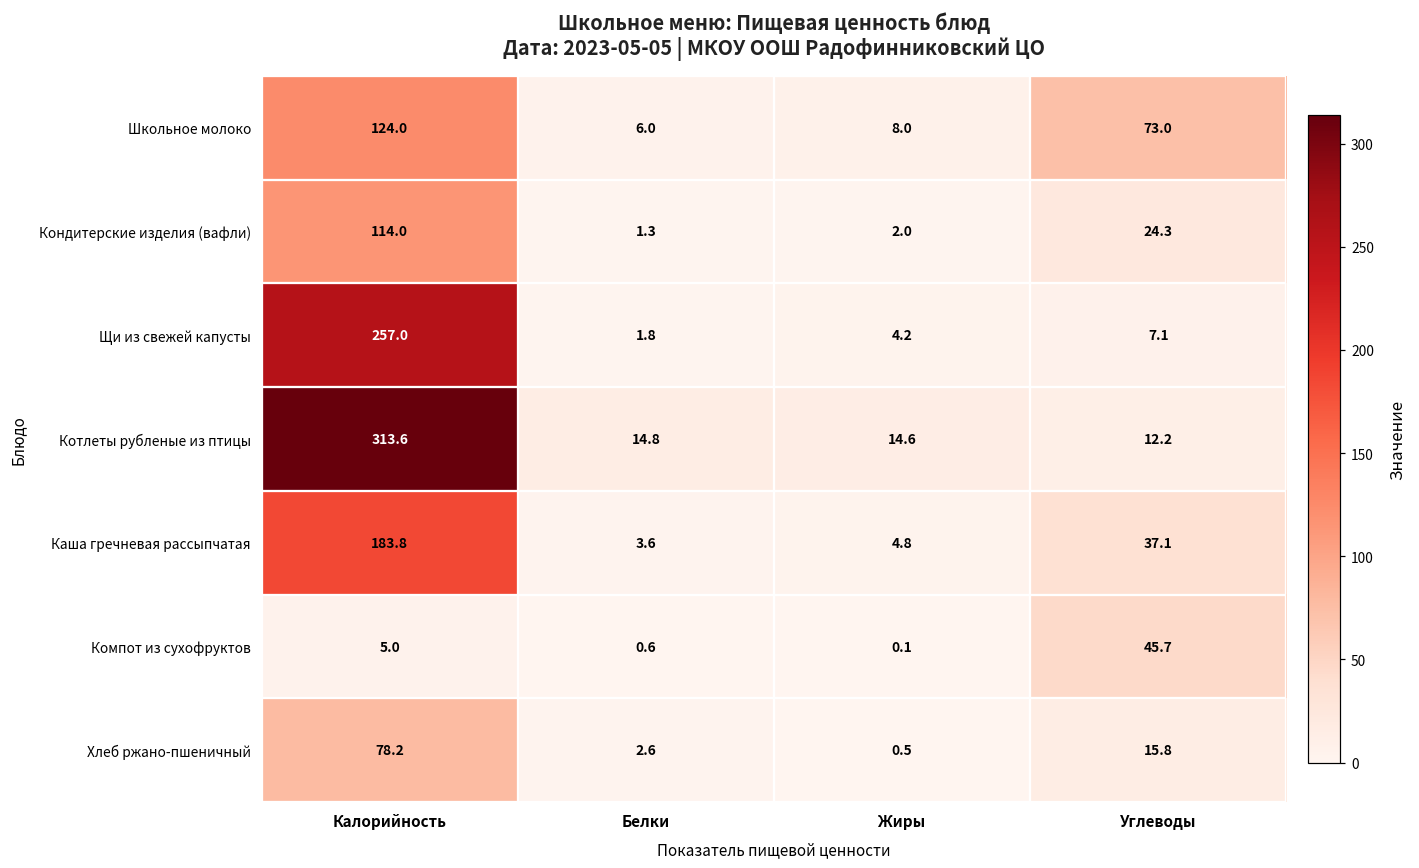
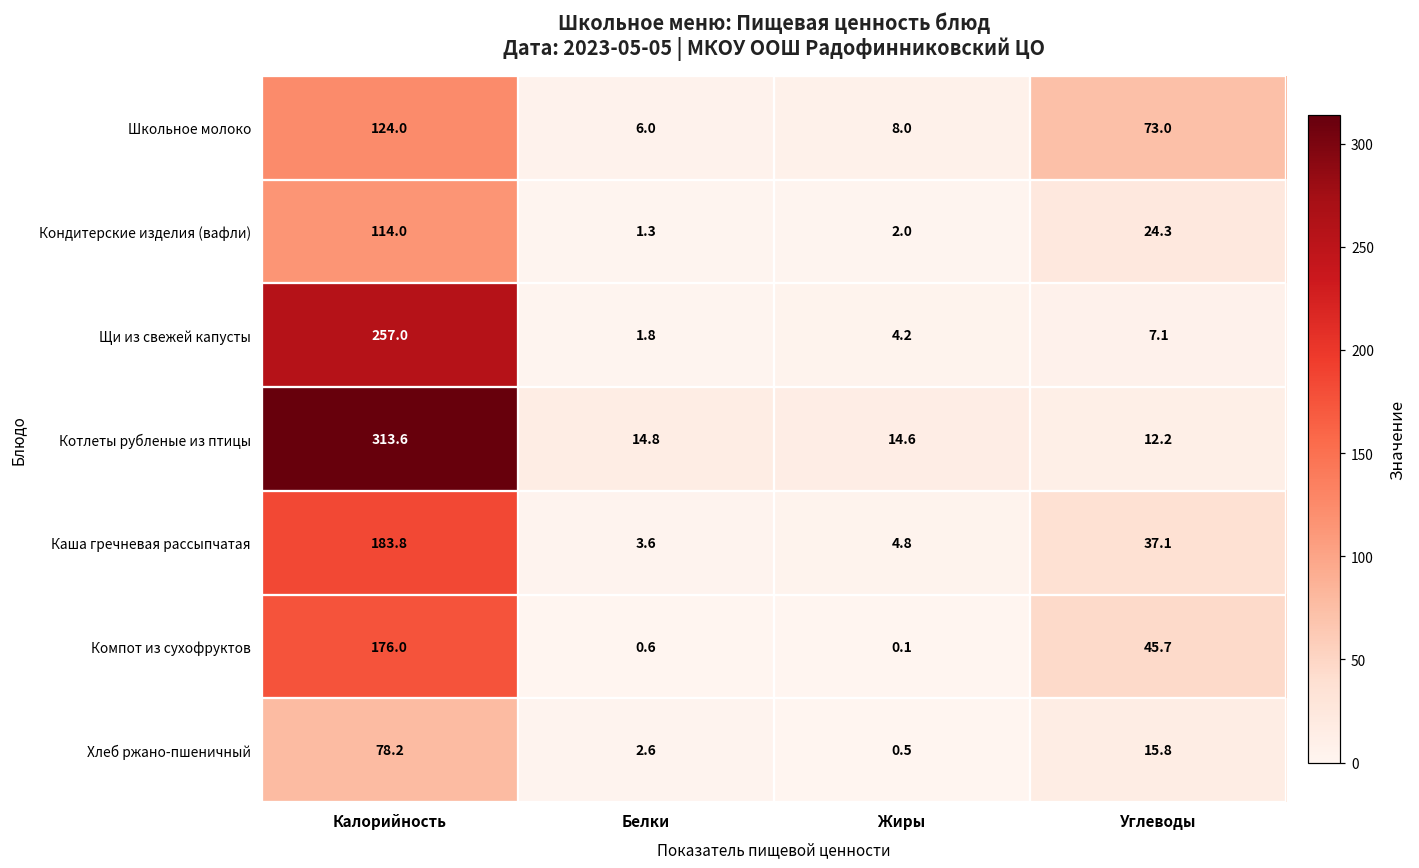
Компот из сухофруктов, Калорийность: 5.0 -> 176.0
